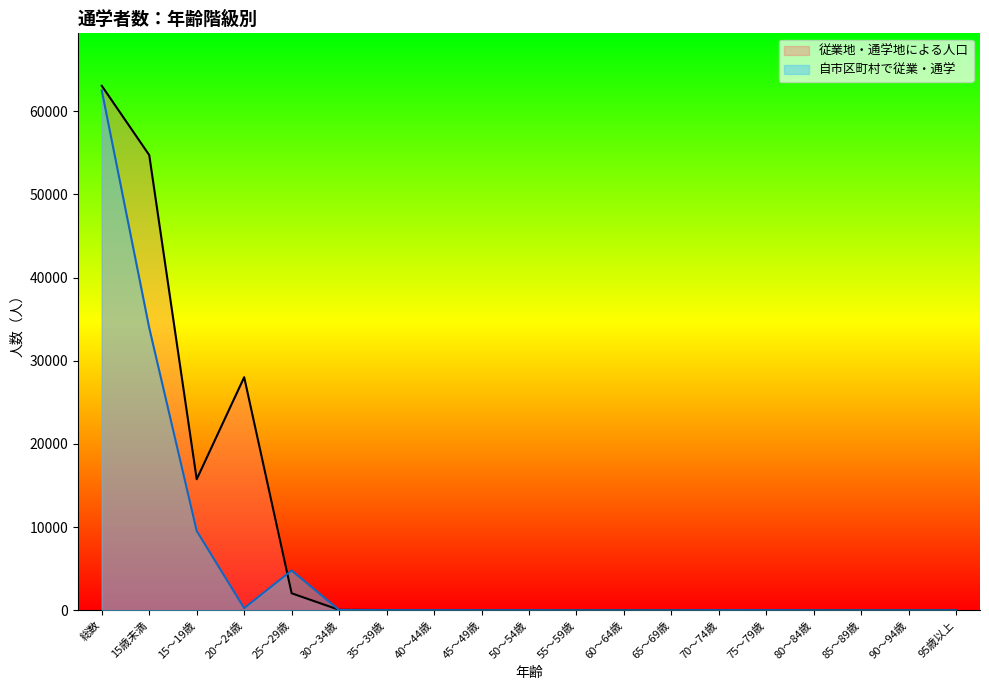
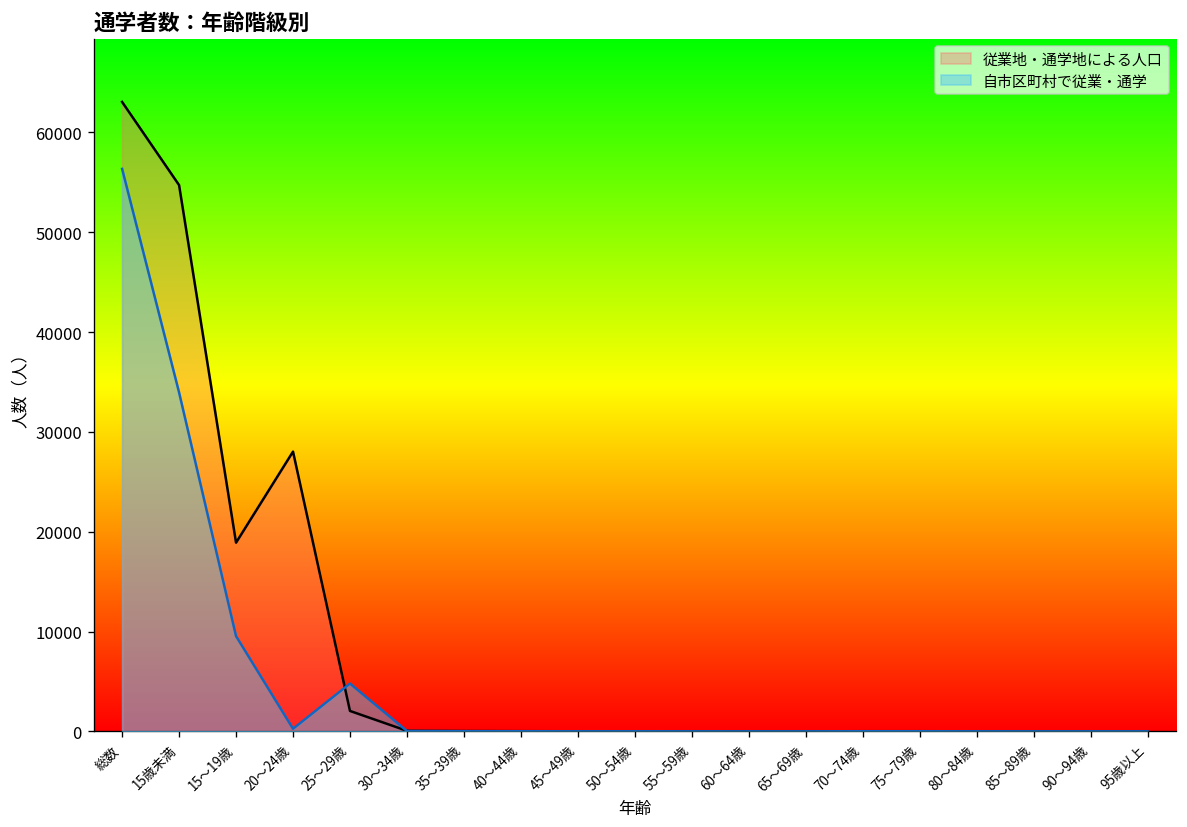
自市区町村で従業・通学, 総数: 62000 -> 56000
従業地・通学地による人口, 15～19歳: 16000 -> 19000
